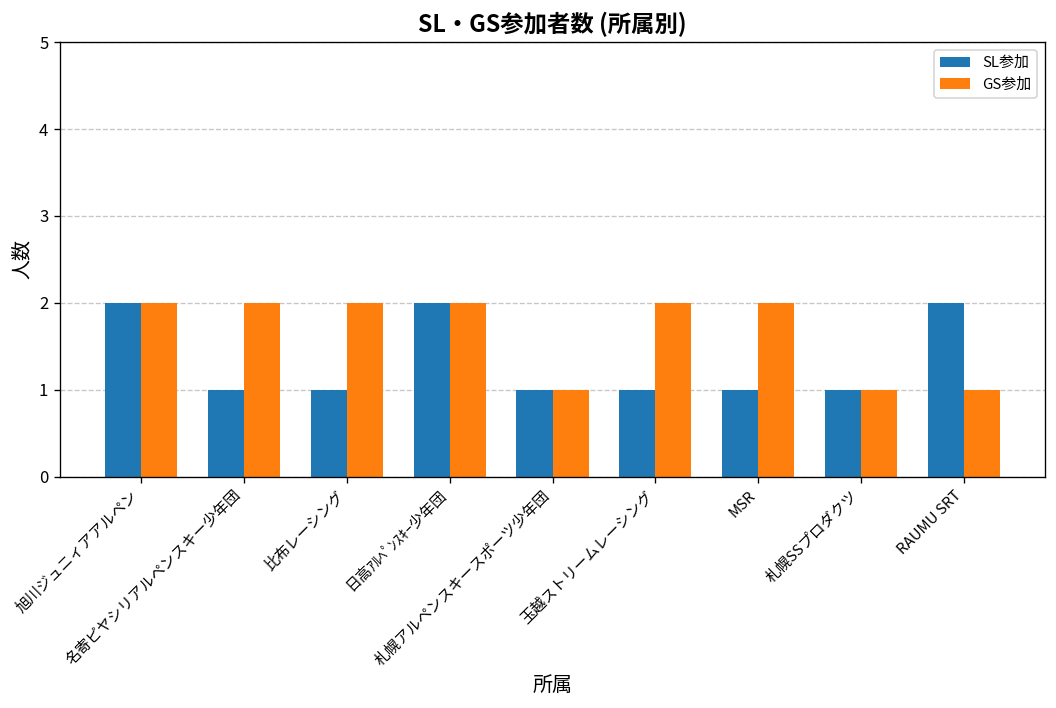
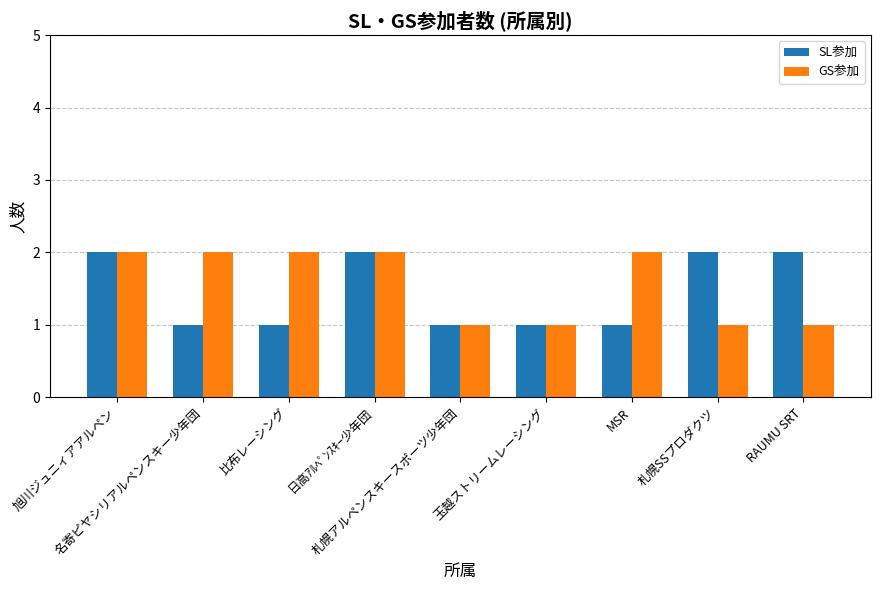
GS参加, 玉越ストリームレーシング: 2 -> 1
SL参加, 札幌SSプロダクツ: 1 -> 2
